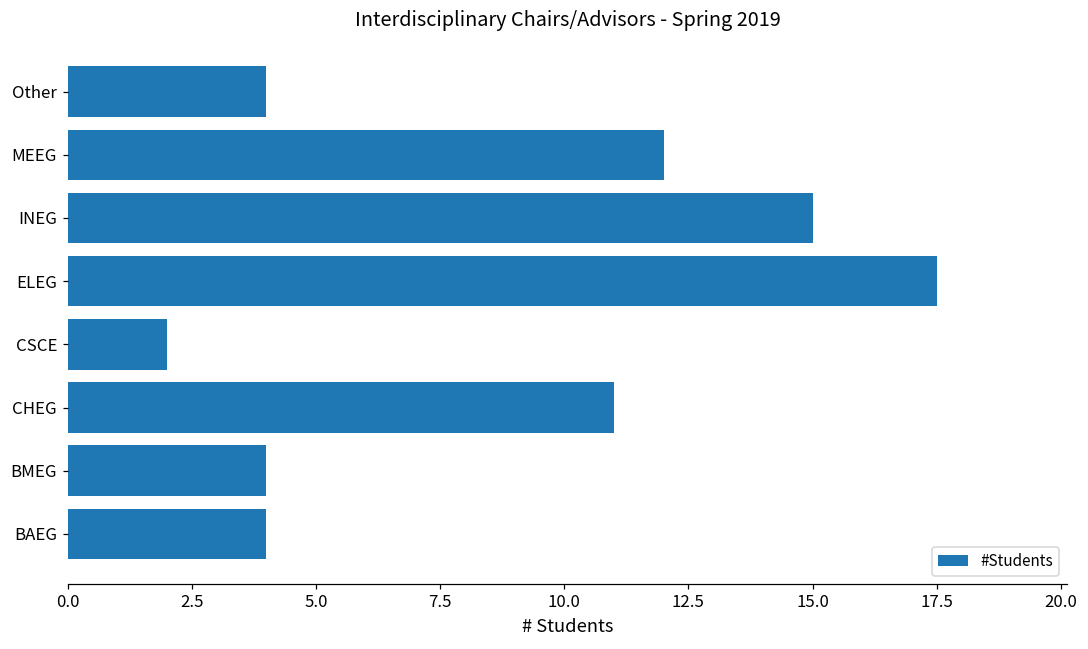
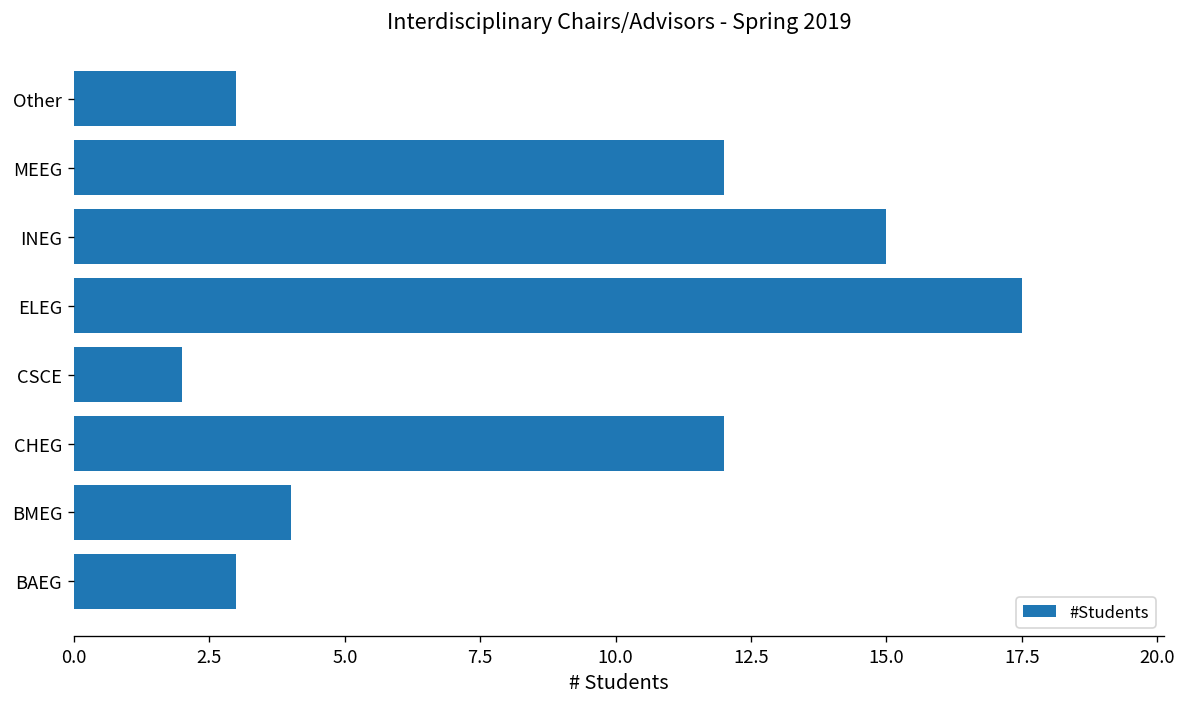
Other: 4 -> 3
CHEG: 11 -> 12
BAEG: 4 -> 3
